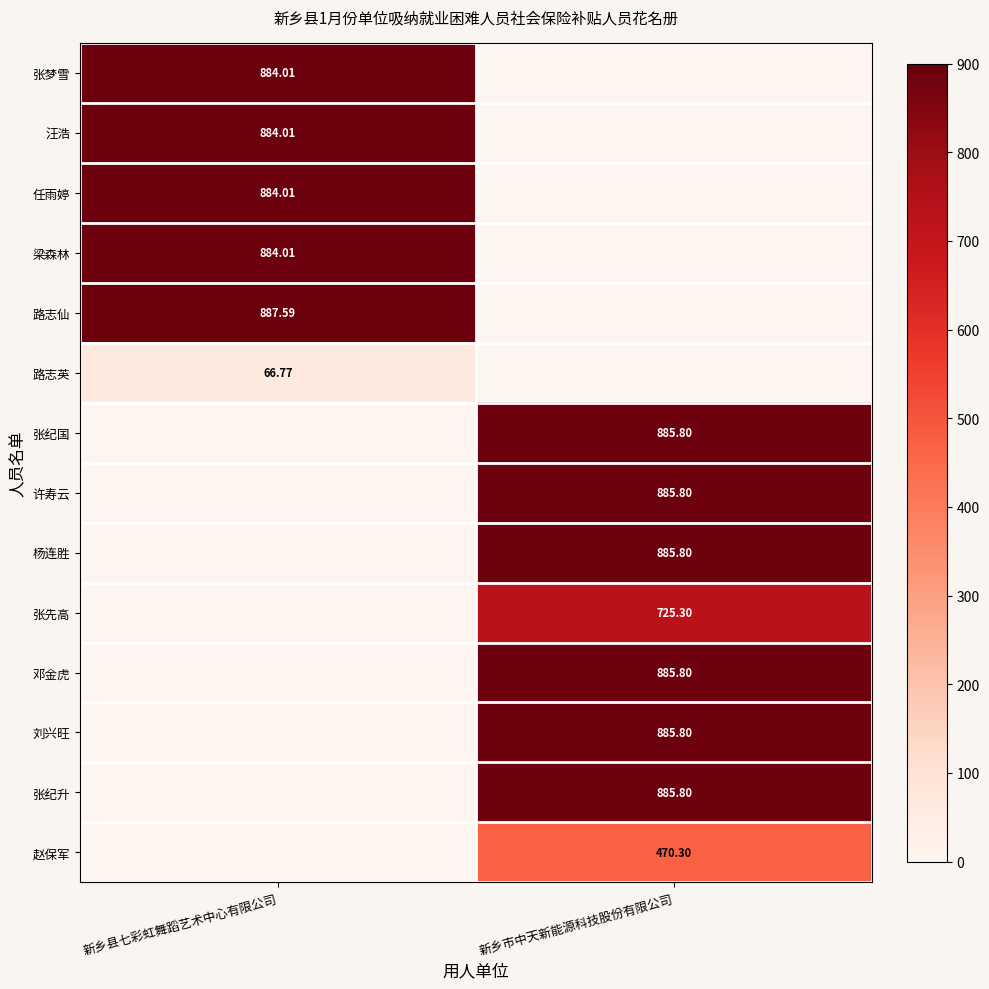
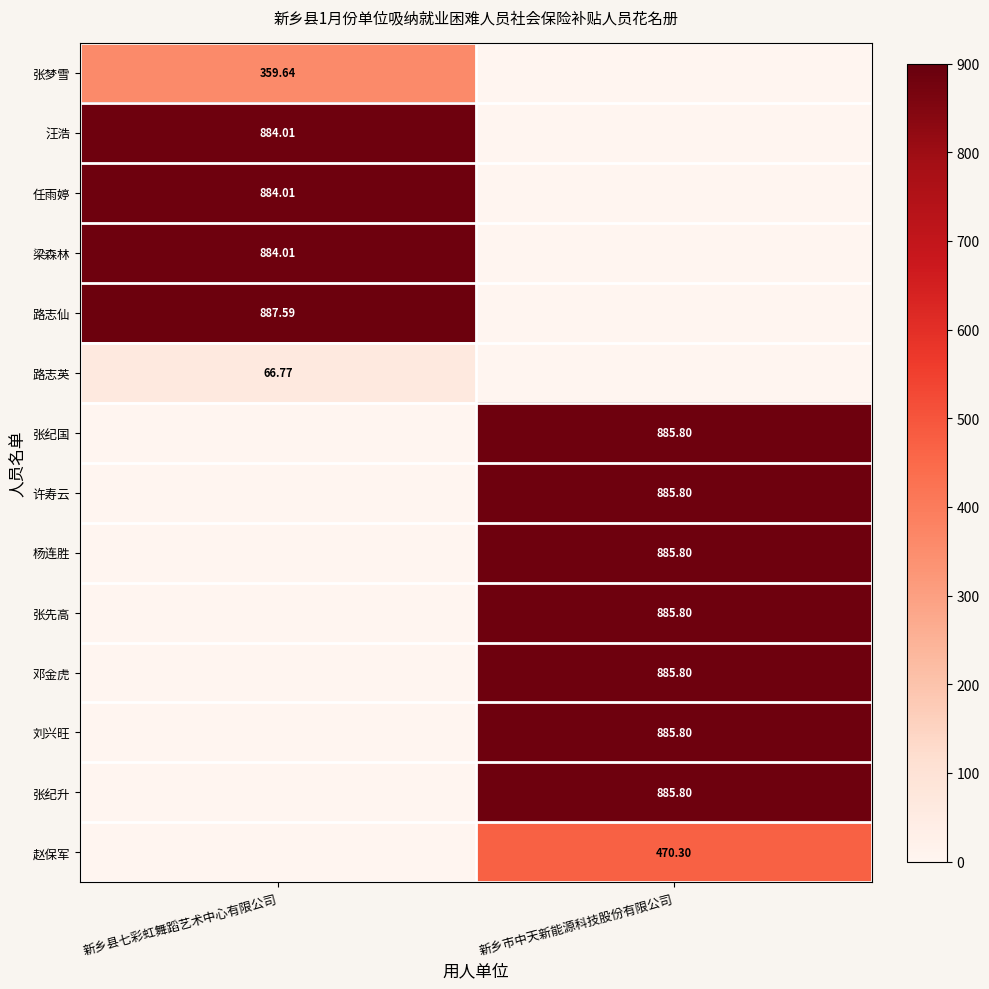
张梦雪, 新乡县七彩虹舞蹈艺术中心有限公司: 884.01 -> 359.64
张先高, 新乡市中天新能源科技股份有限公司: 725.30 -> 885.80
